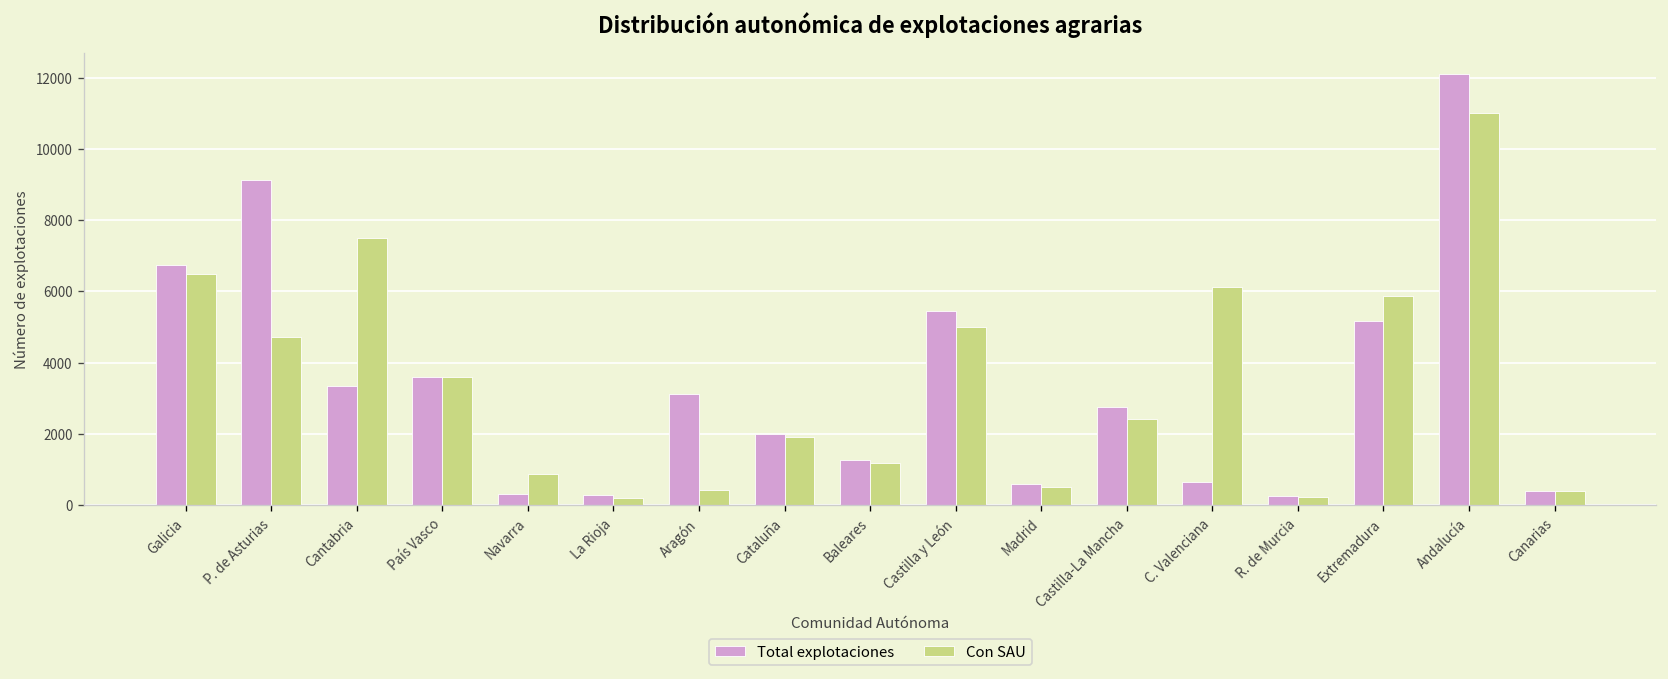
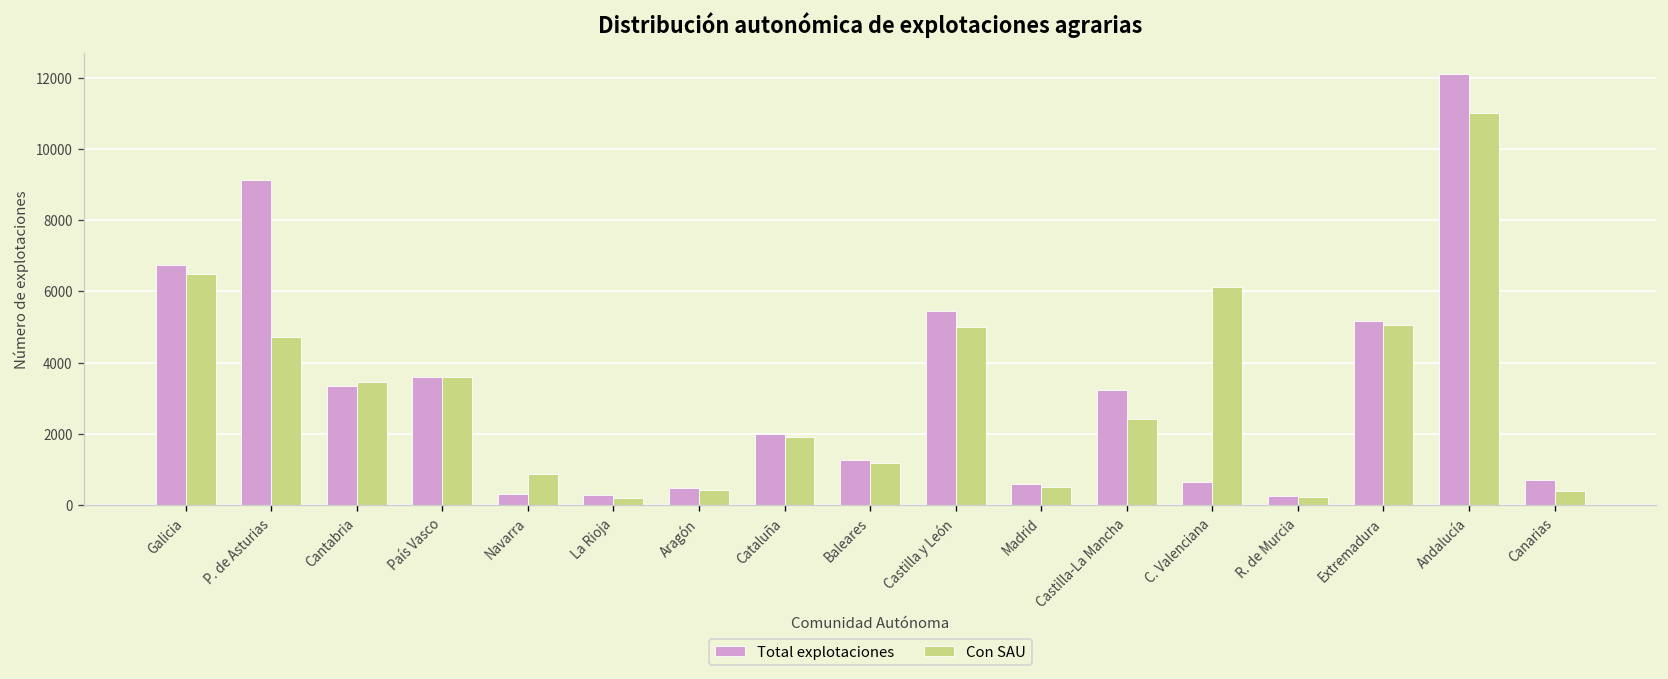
Con SAU, Cantabria: 7500 -> 3400
Total explotaciones, Aragón: 3100 -> 500
Total explotaciones, Castilla-La Mancha: 2800 -> 3200
Con SAU, Extremadura: 5900 -> 5100
Total explotaciones, Canarias: 400 -> 700
